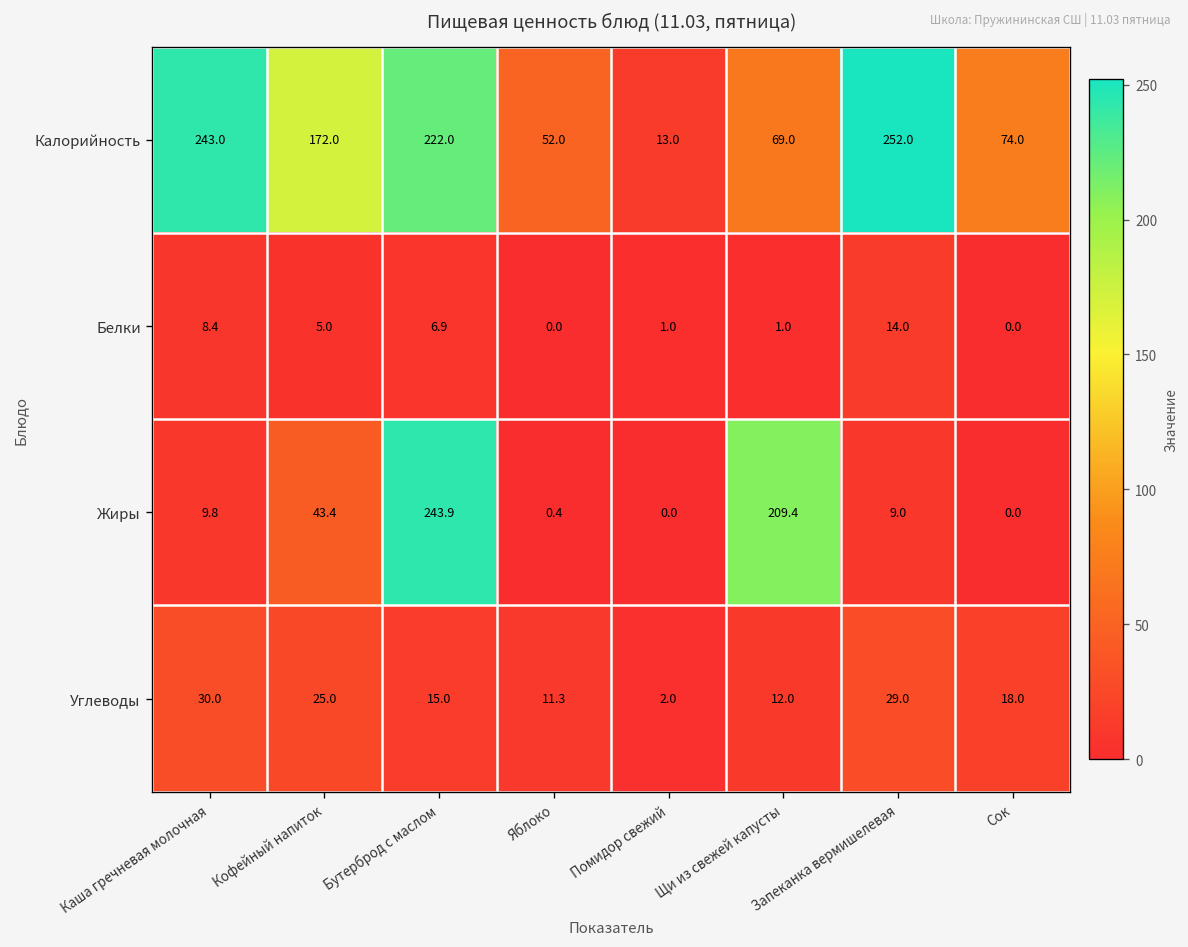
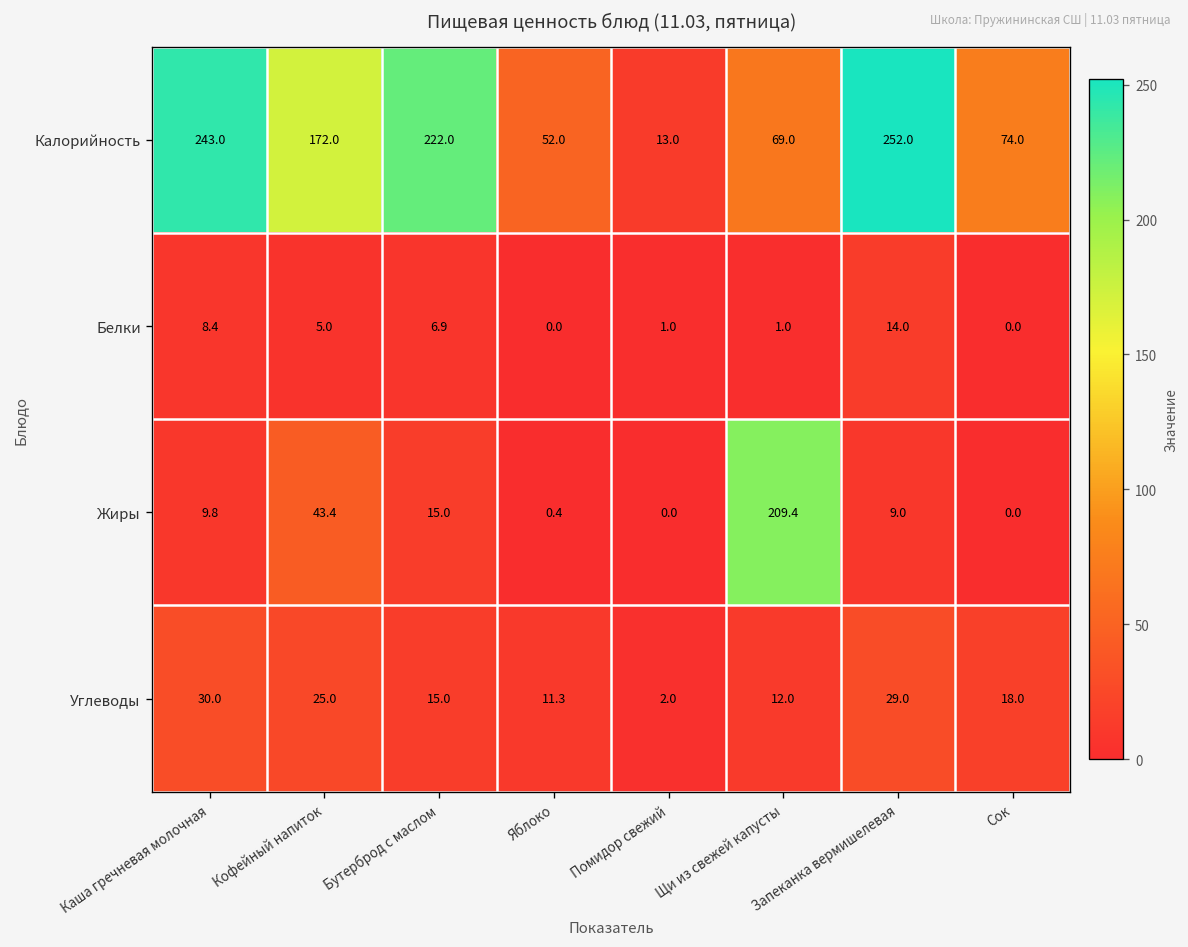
Жиры, Бутерброд с маслом: 243.9 -> 15.0
